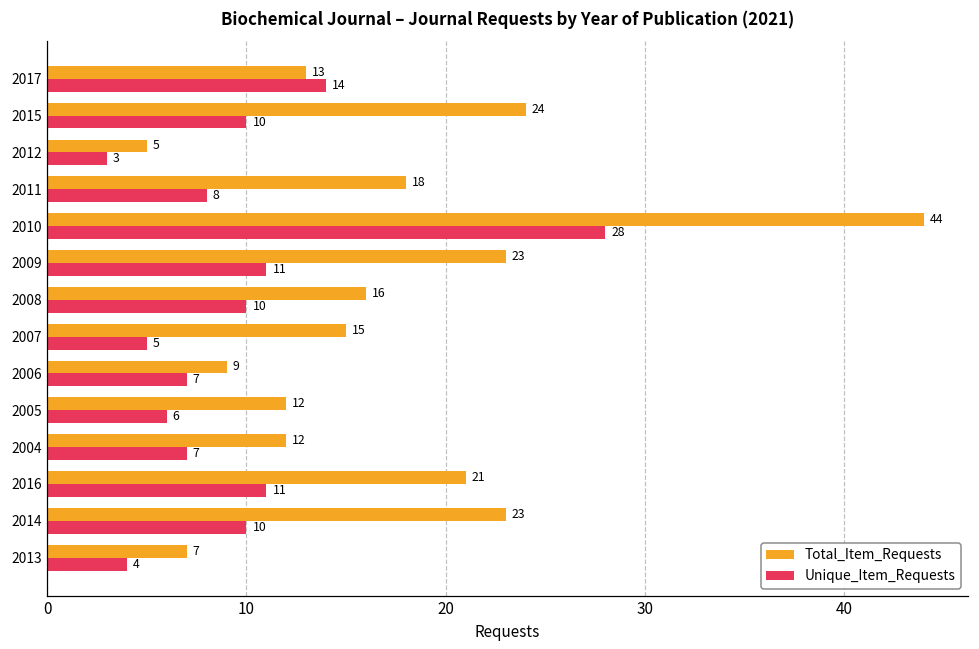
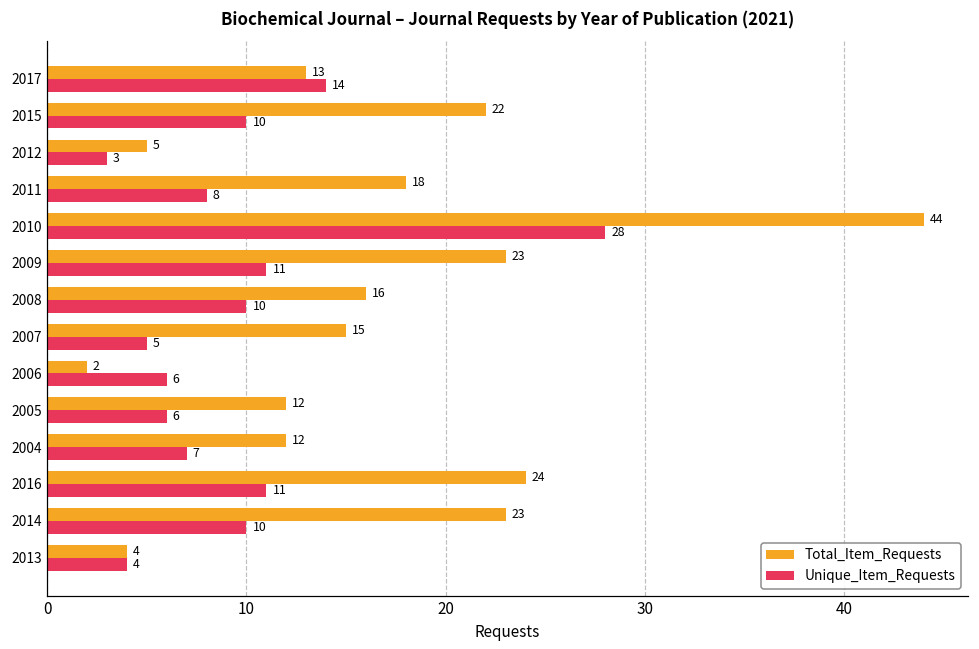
Total_Item_Requests, 2015: 24 -> 22
Total_Item_Requests, 2006: 9 -> 2
Unique_Item_Requests, 2006: 7 -> 6
Total_Item_Requests, 2016: 21 -> 24
Total_Item_Requests, 2013: 7 -> 4
